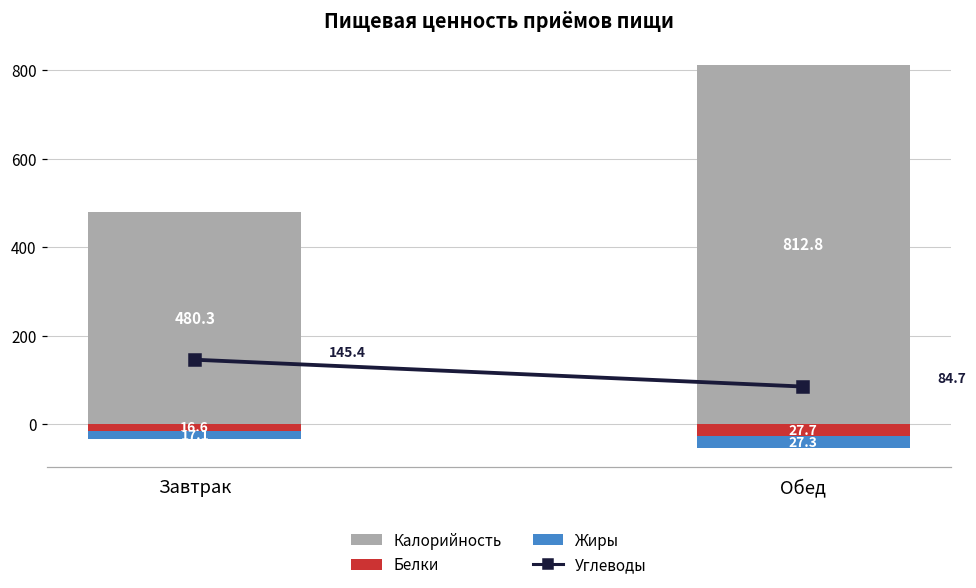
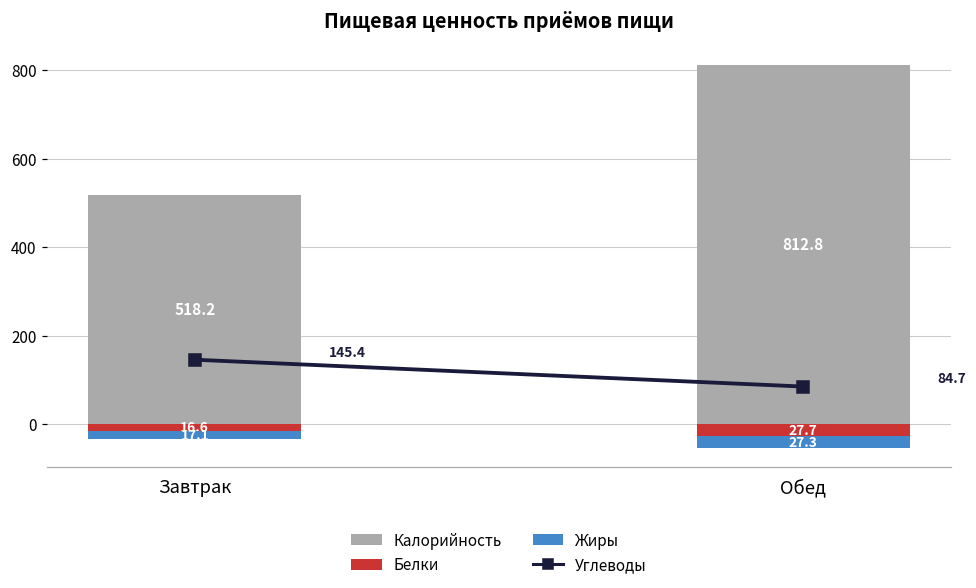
Калорийность, Завтрак: 480.3 -> 518.2
